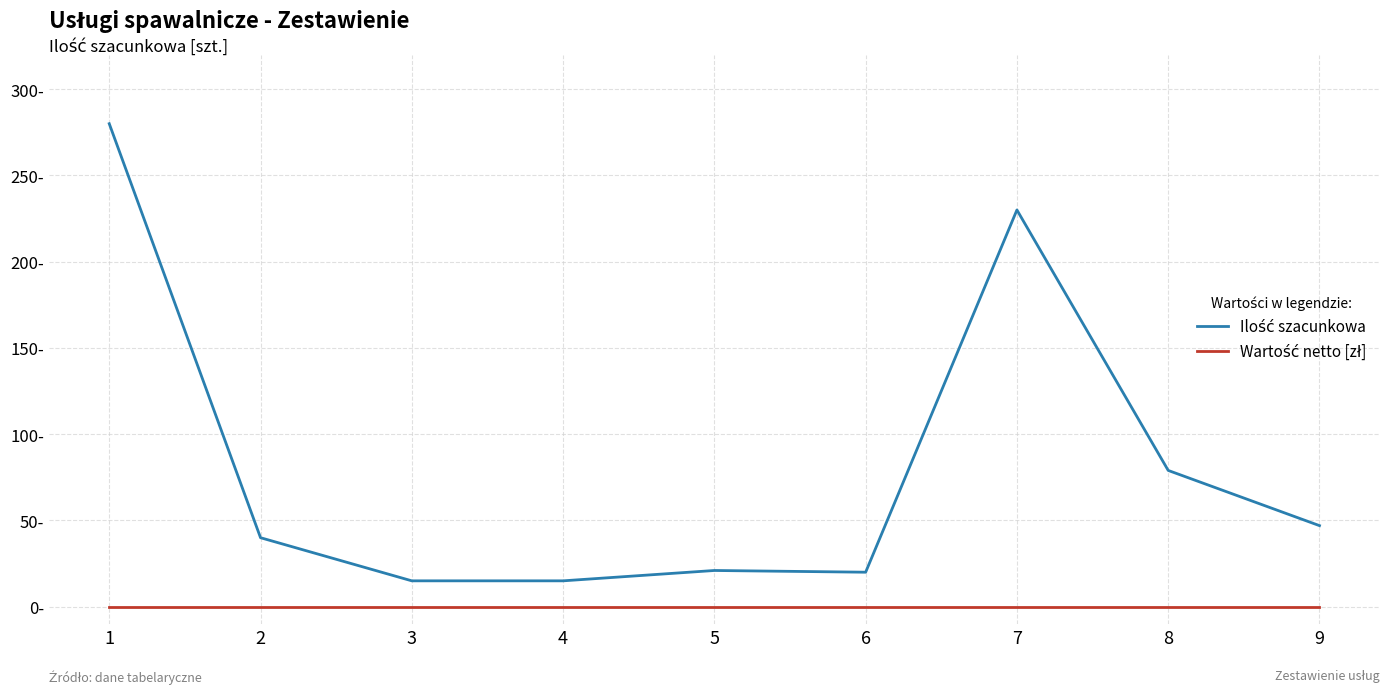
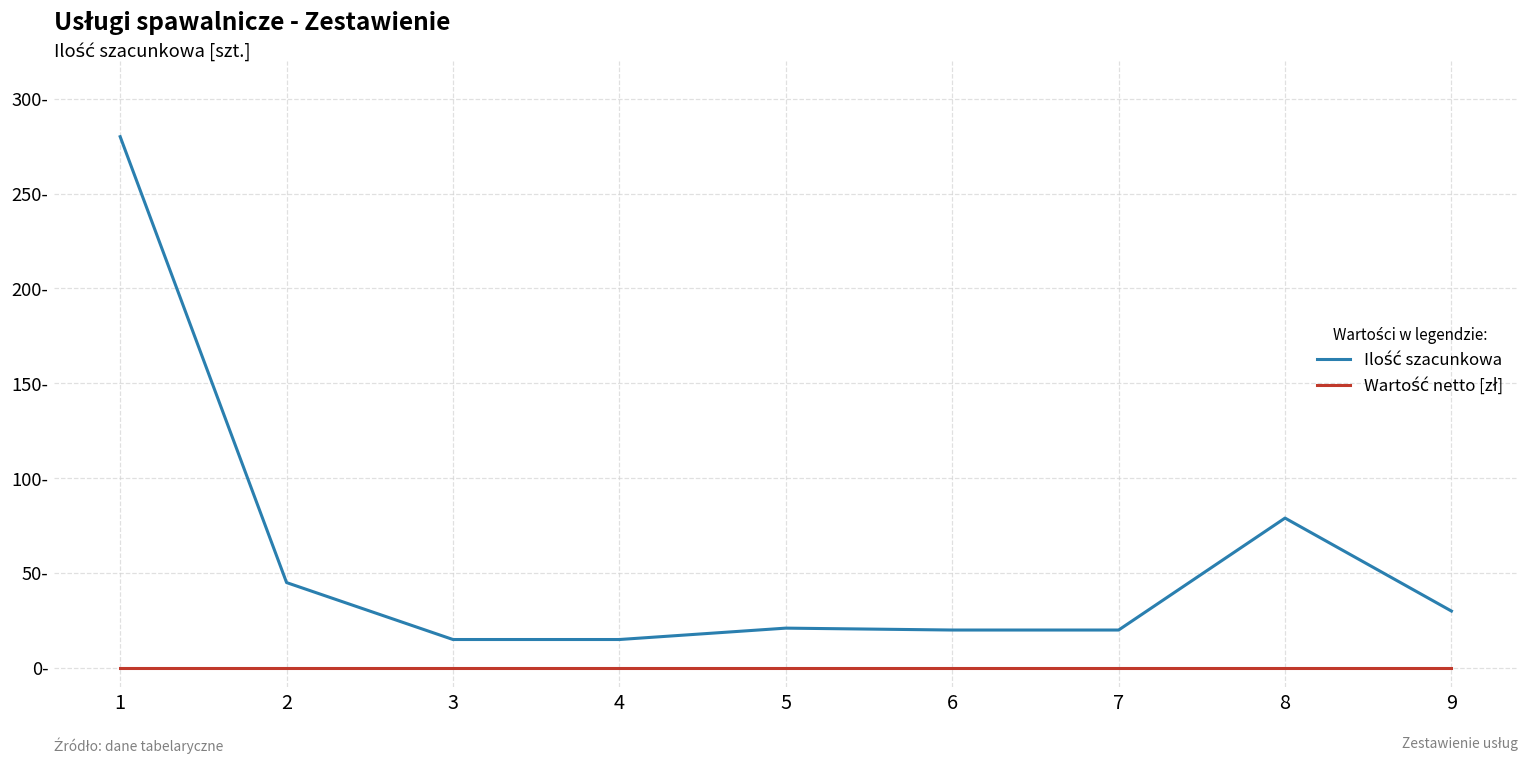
Ilość szacunkowa, 2: 40- -> 45-
Ilość szacunkowa, 7: 230- -> 20-
Ilość szacunkowa, 9: 47- -> 30-
